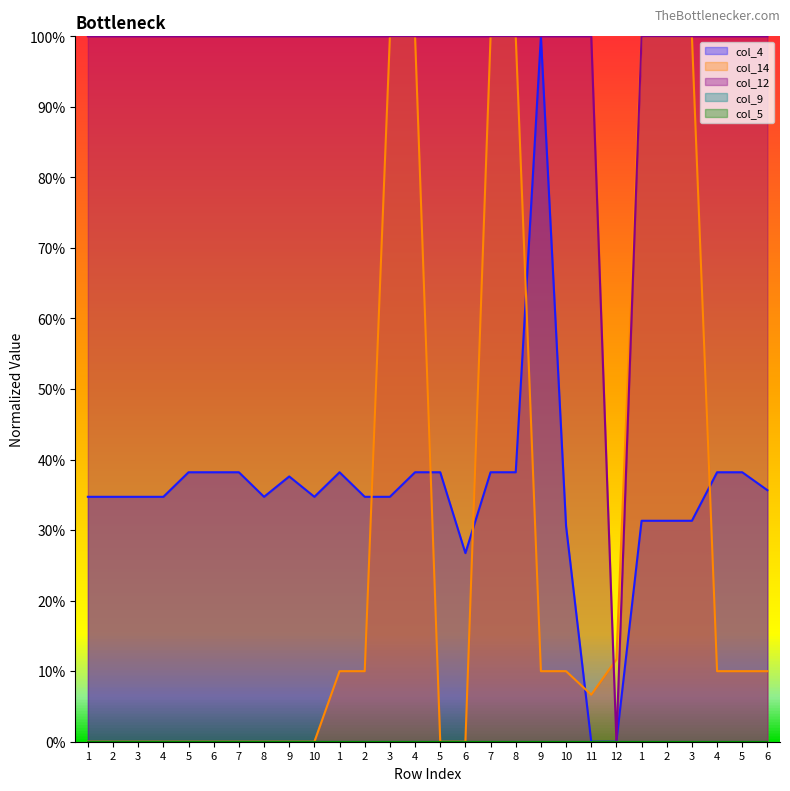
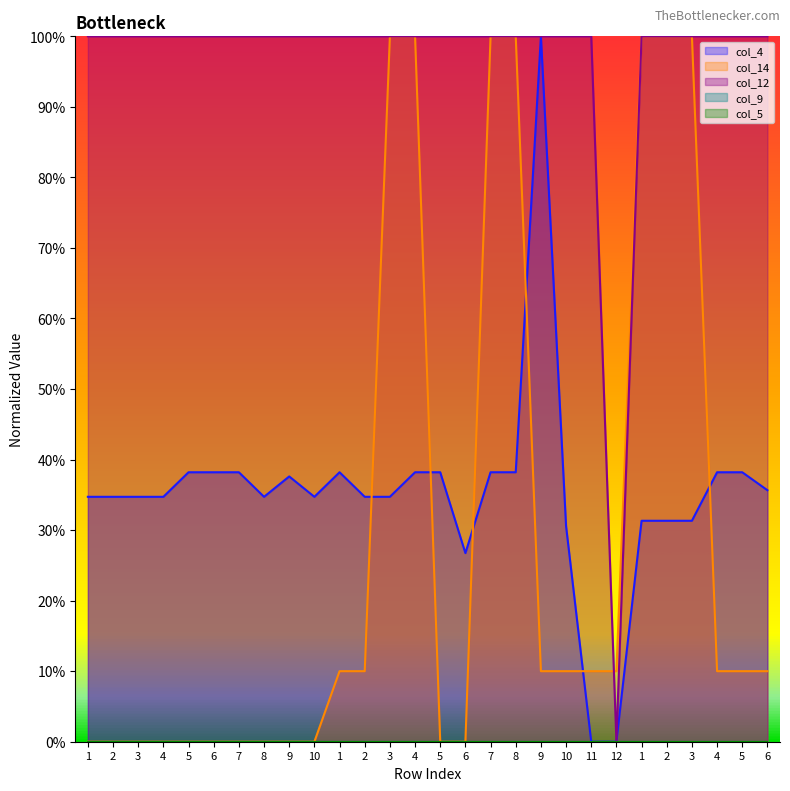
col_14, 11: 7% -> 10%
col_14, 12: 12% -> 10%
